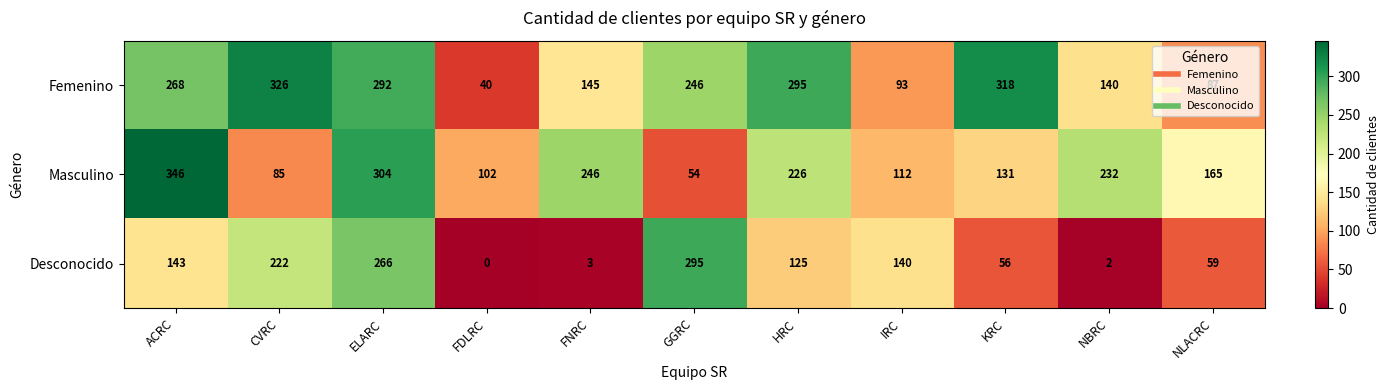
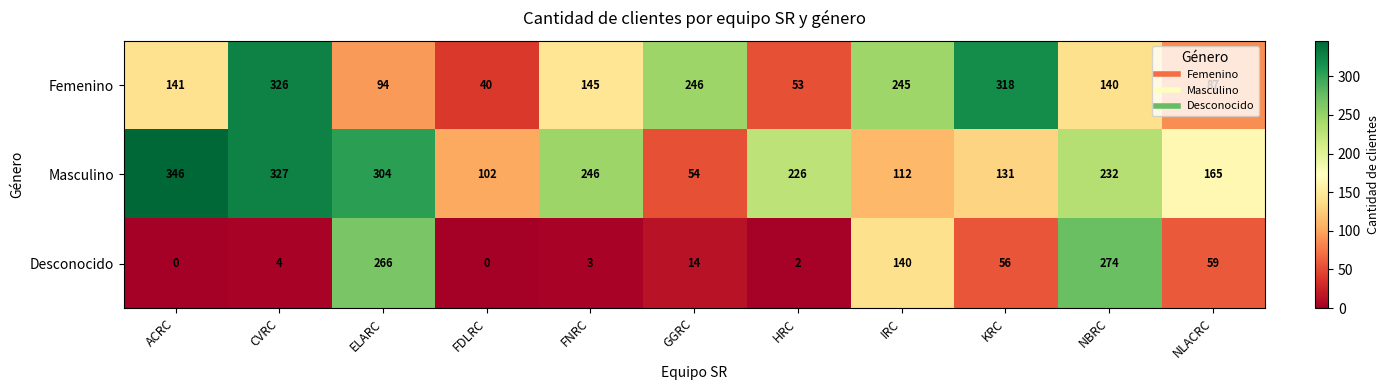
Femenino, ACRC: 268 -> 141
Femenino, ELARC: 292 -> 94
Femenino, HRC: 295 -> 53
Femenino, IRC: 93 -> 245
Masculino, CVRC: 85 -> 327
Desconocido, ACRC: 143 -> 0
Desconocido, CVRC: 222 -> 4
Desconocido, GGRC: 295 -> 14
Desconocido, HRC: 125 -> 2
Desconocido, NBRC: 2 -> 274
